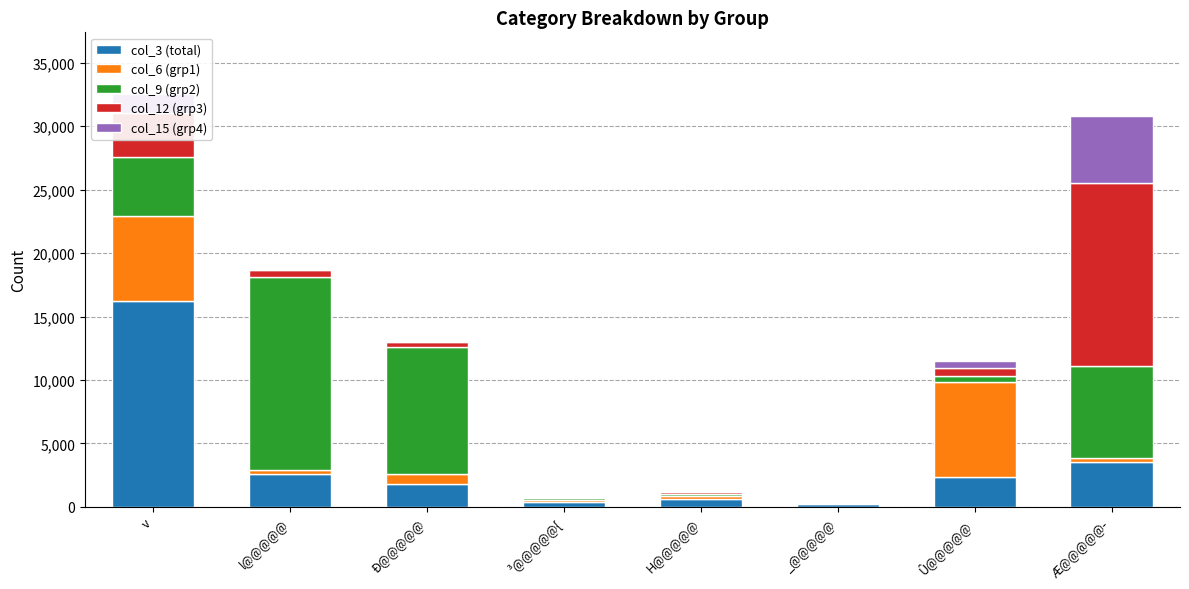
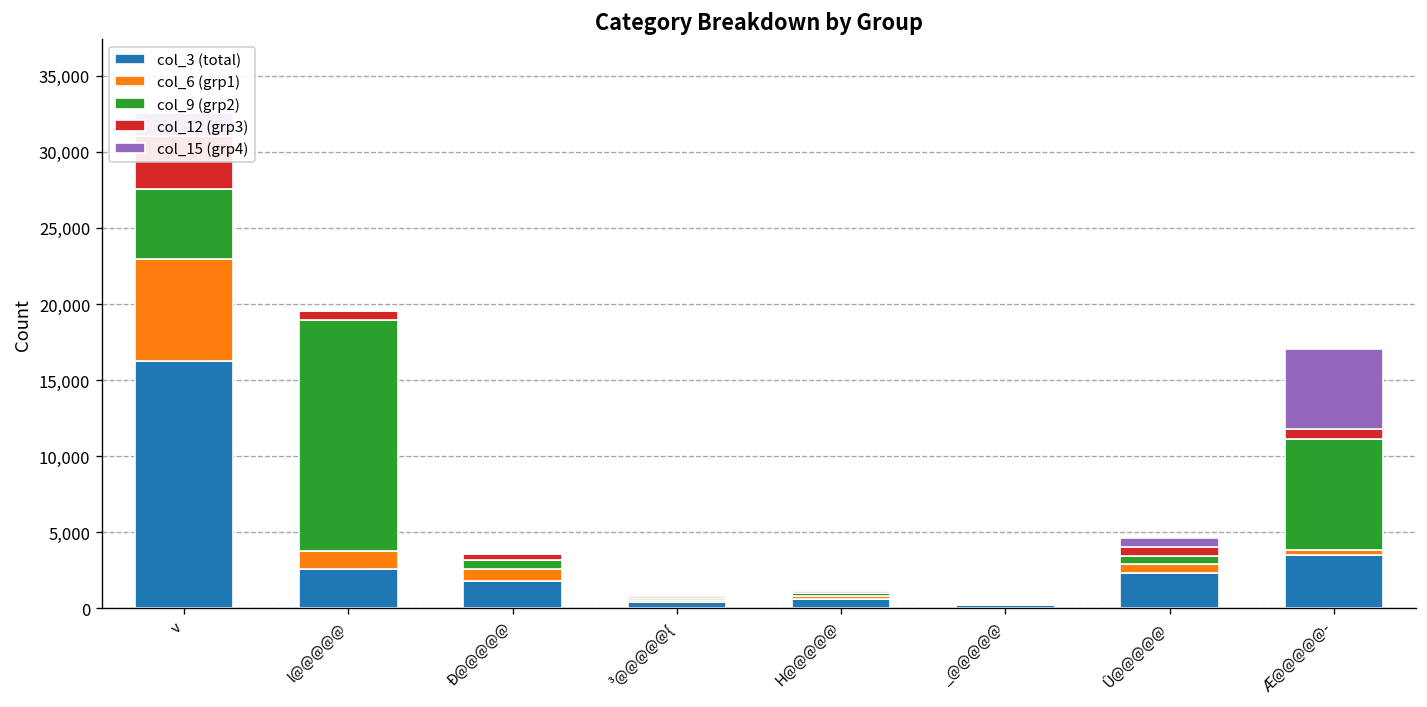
col_6 (grp1), l@@@@@: 300 -> 1,100
col_9 (grp2), Ð@@@@@: 10,000 -> 600
col_6 (grp1), Û@@@@@: 7,500 -> 600
col_12 (grp3), Æ@@@@@­: 14,400 -> 700
